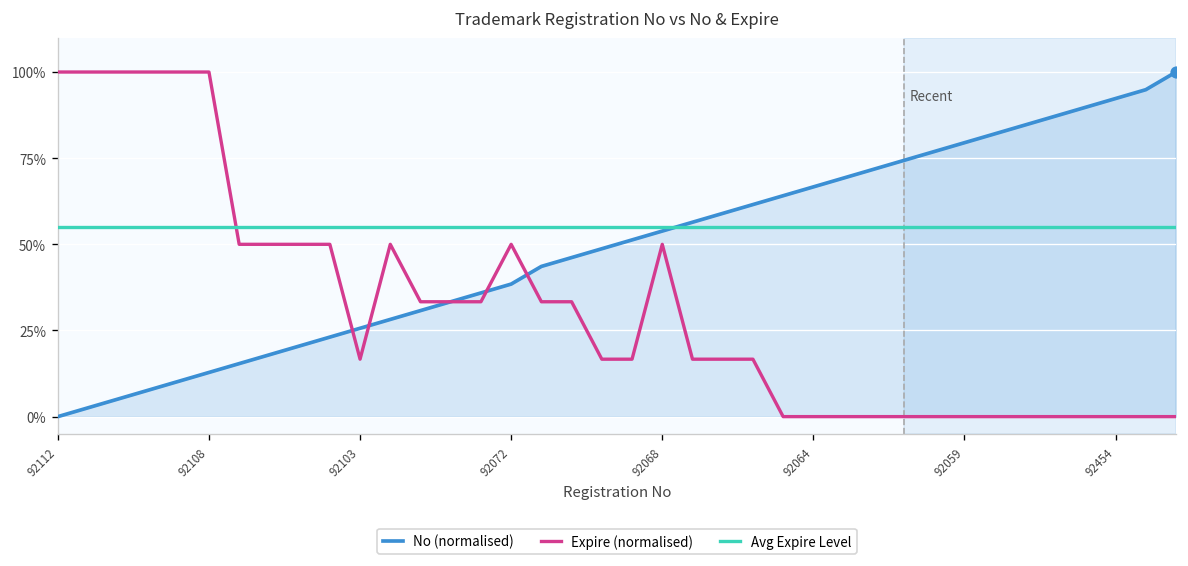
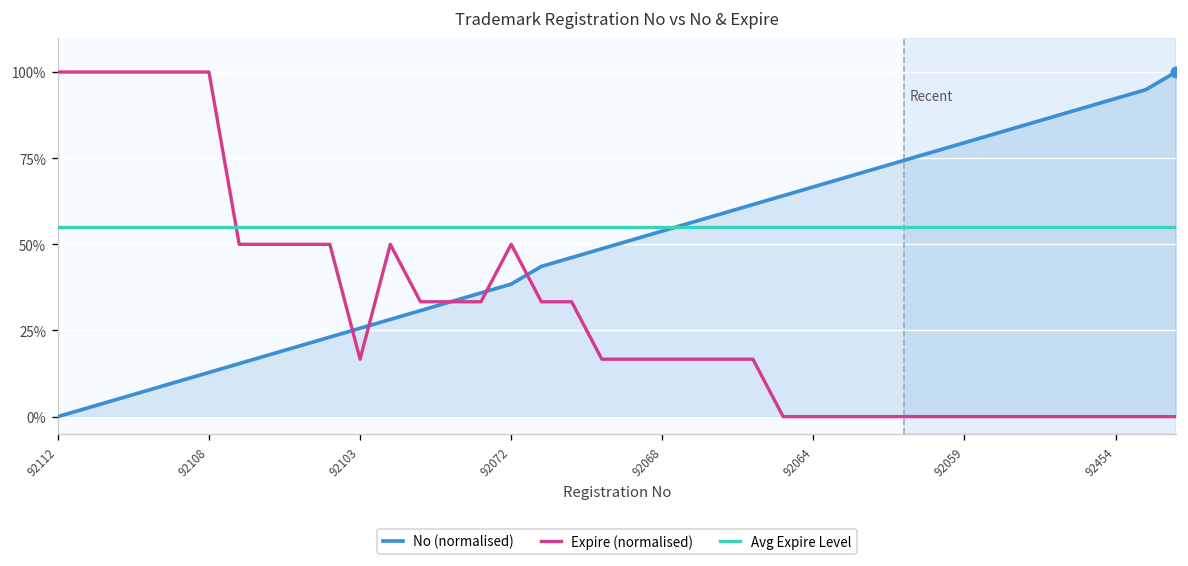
Expire (normalised), 92068: 50% -> 17%
